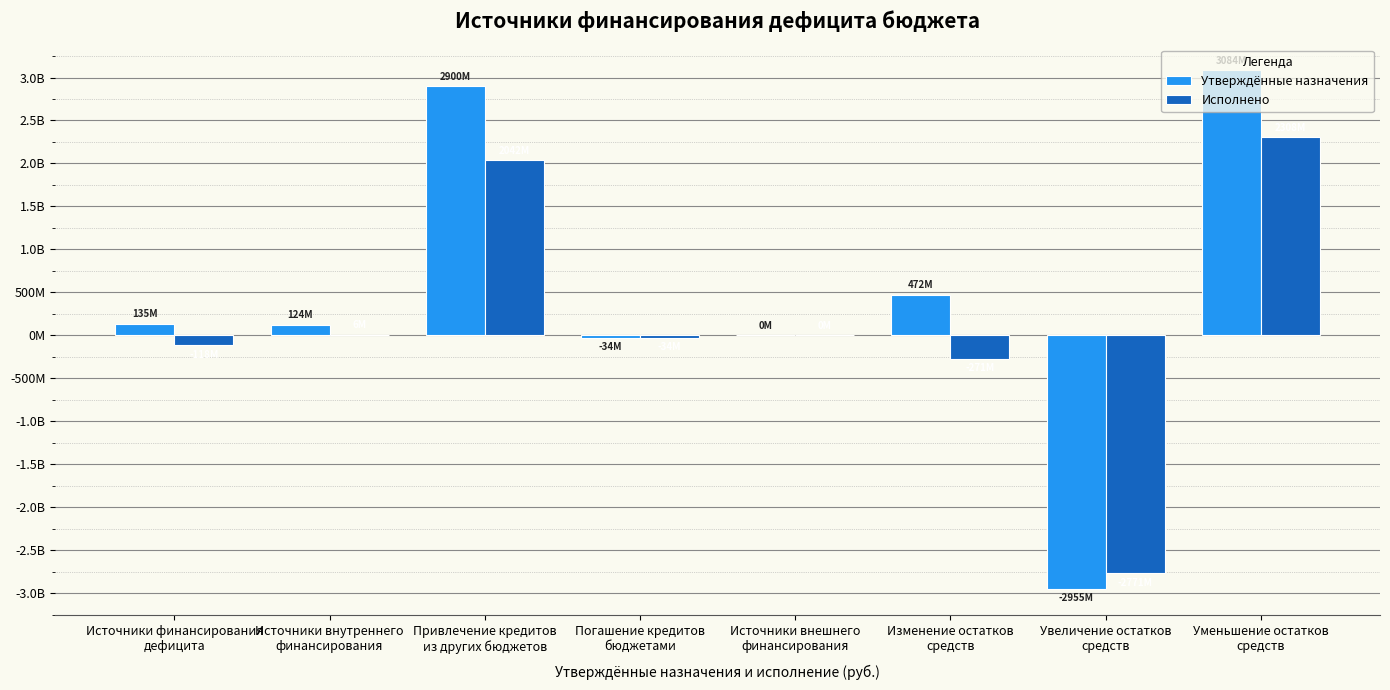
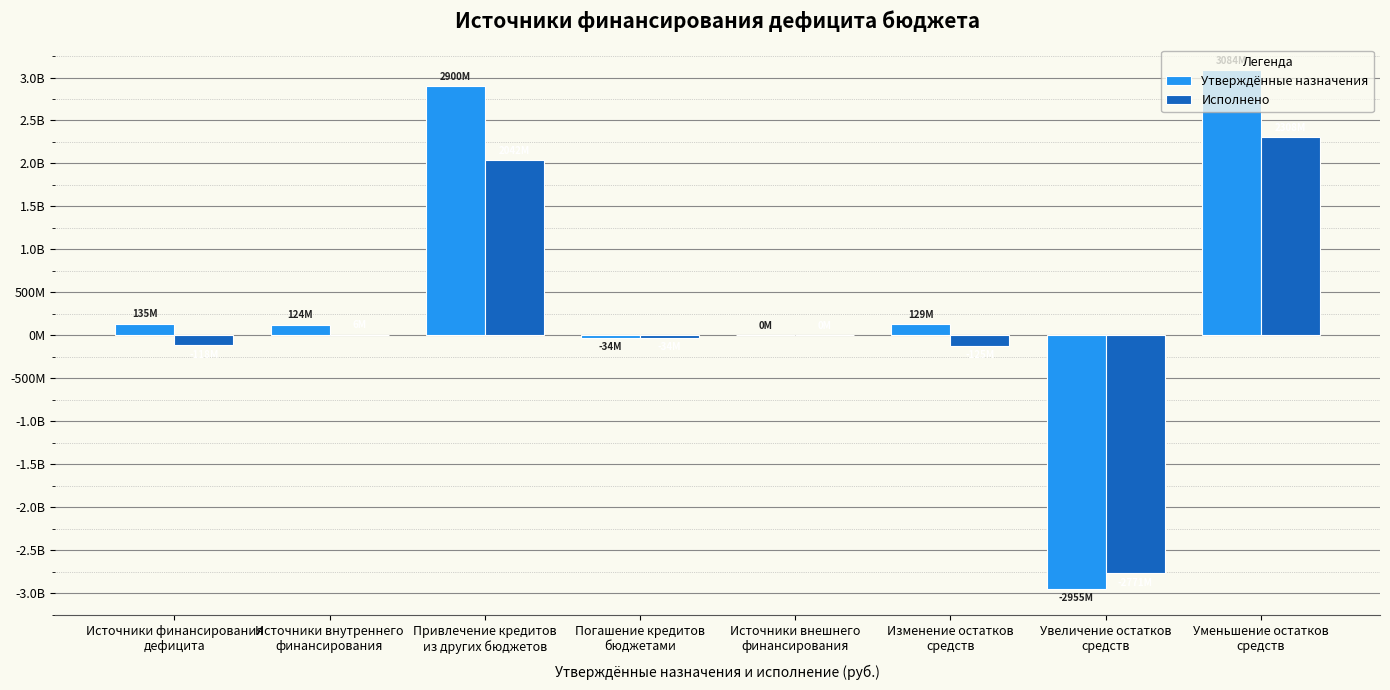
Утверждённые назначения, Изменение остатков средств: 472M -> 129M
Исполнено, Изменение остатков средств: -300000000 -> -100000000
